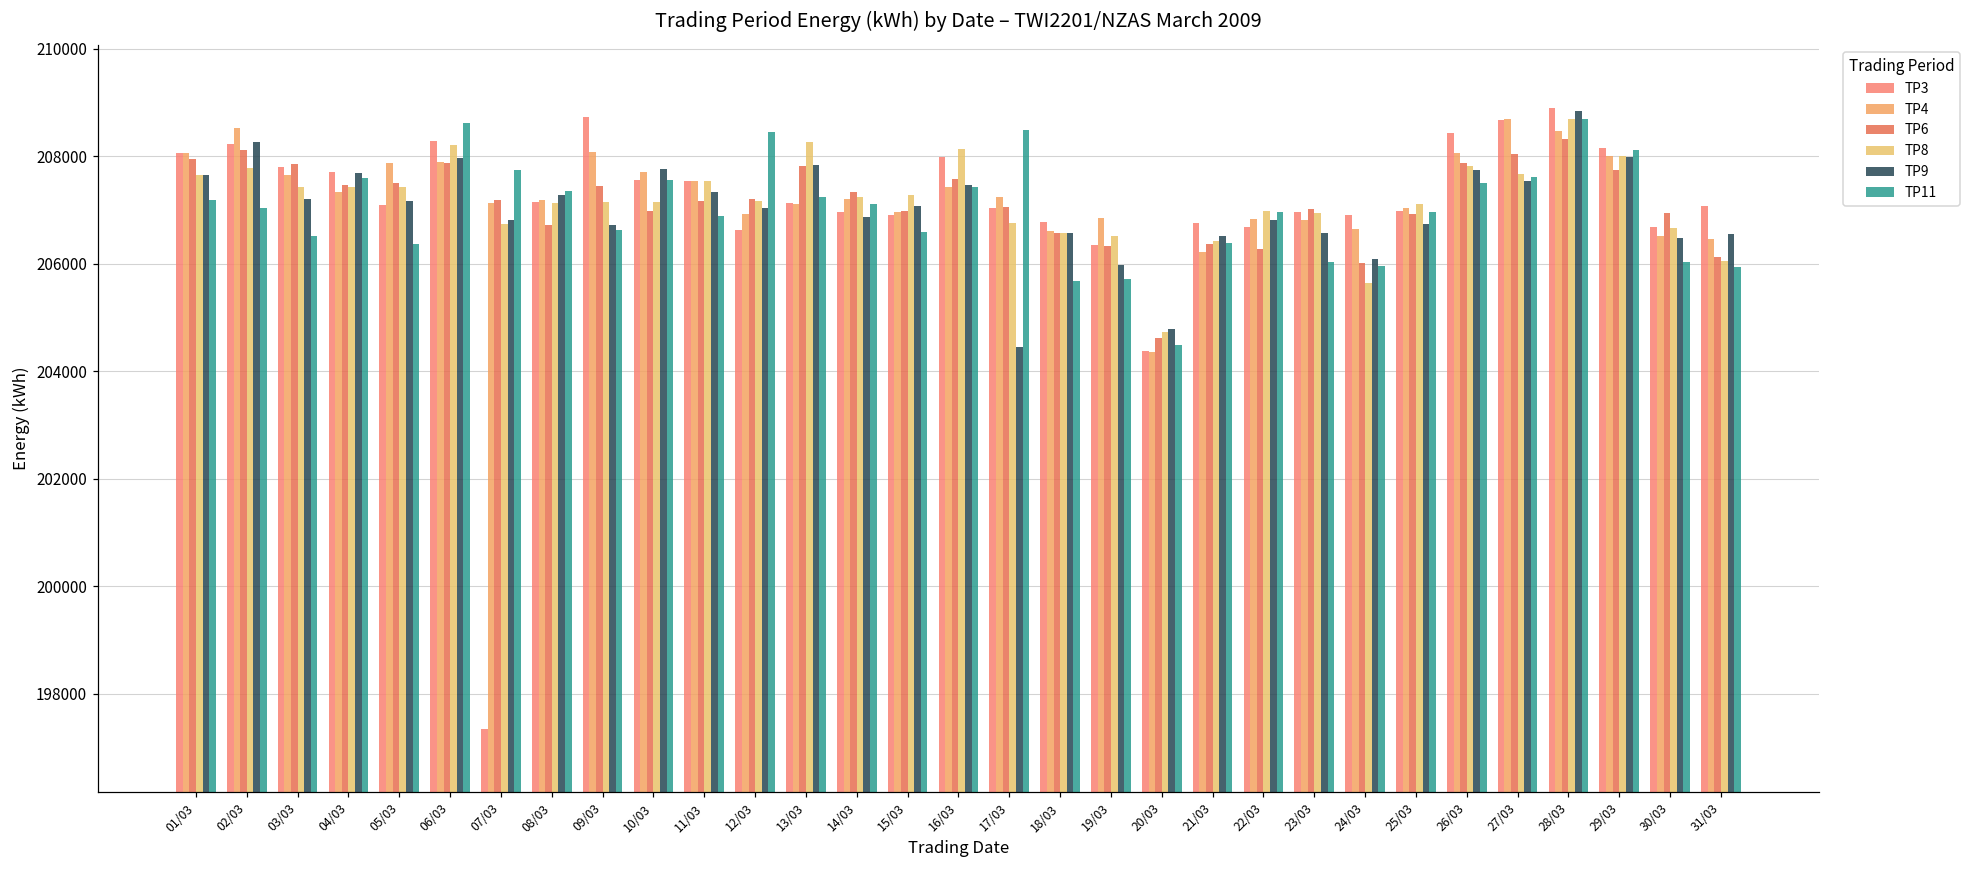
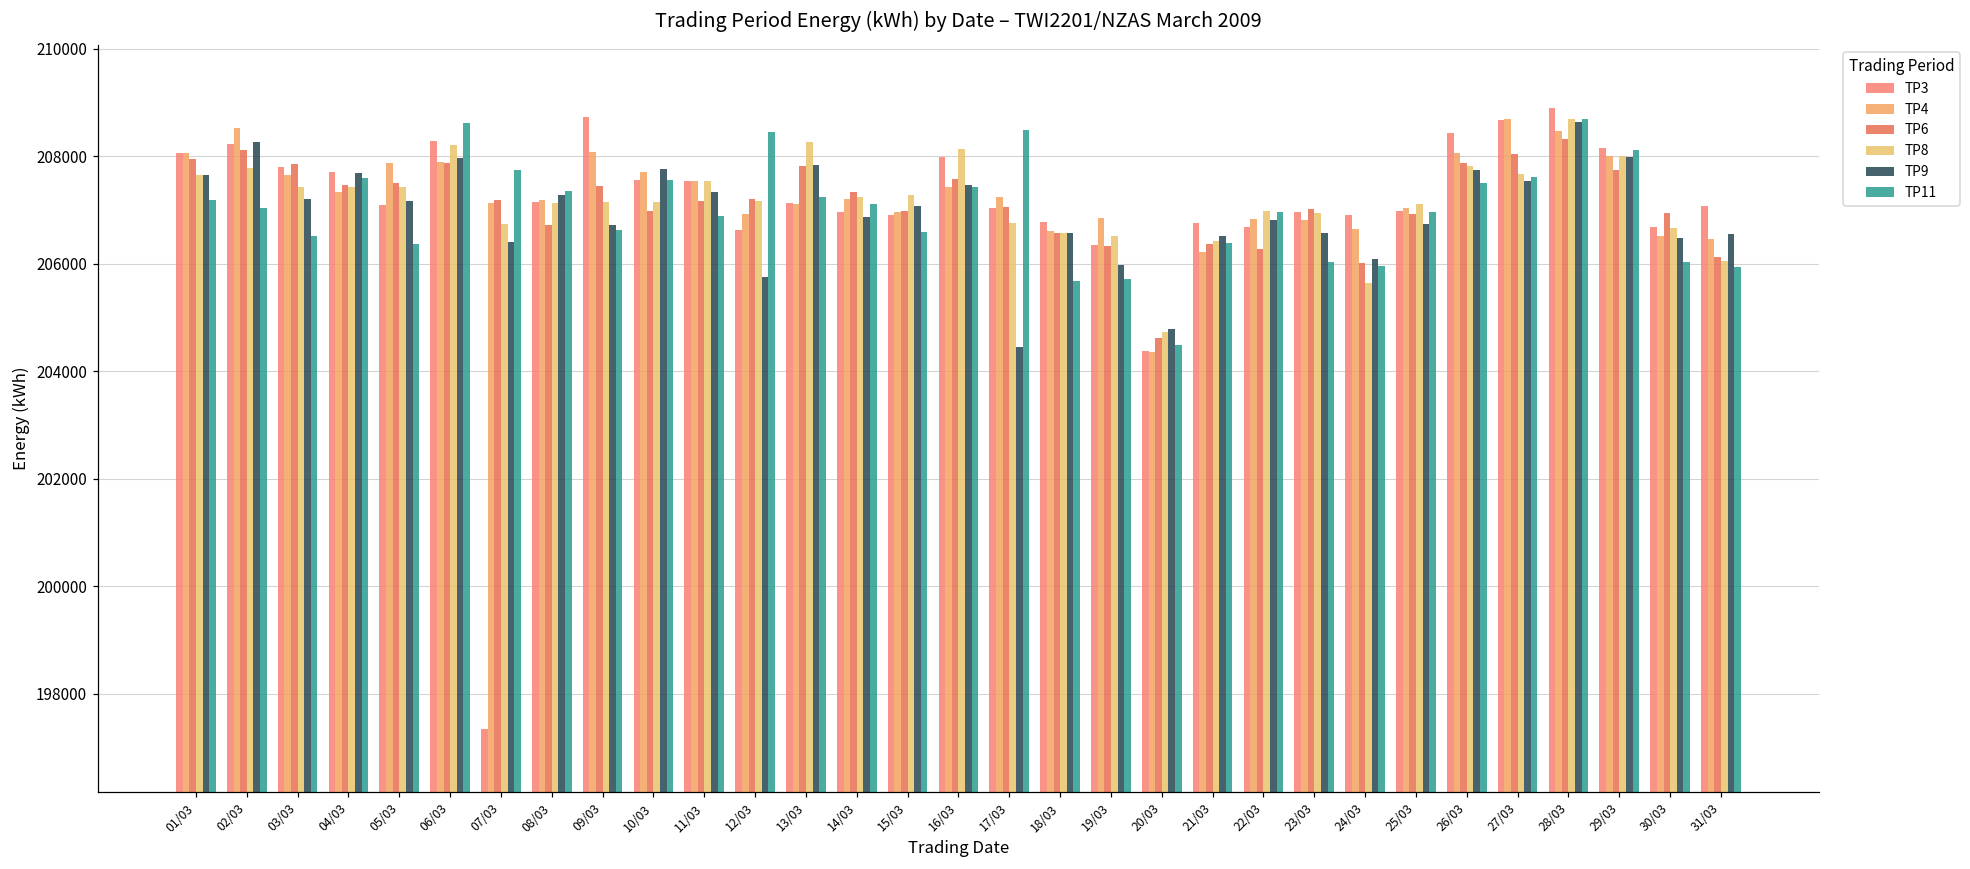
TP9, 07/03: 206800 -> 206400
TP9, 12/03: 207000 -> 205800
TP9, 28/03: 208800 -> 208600
